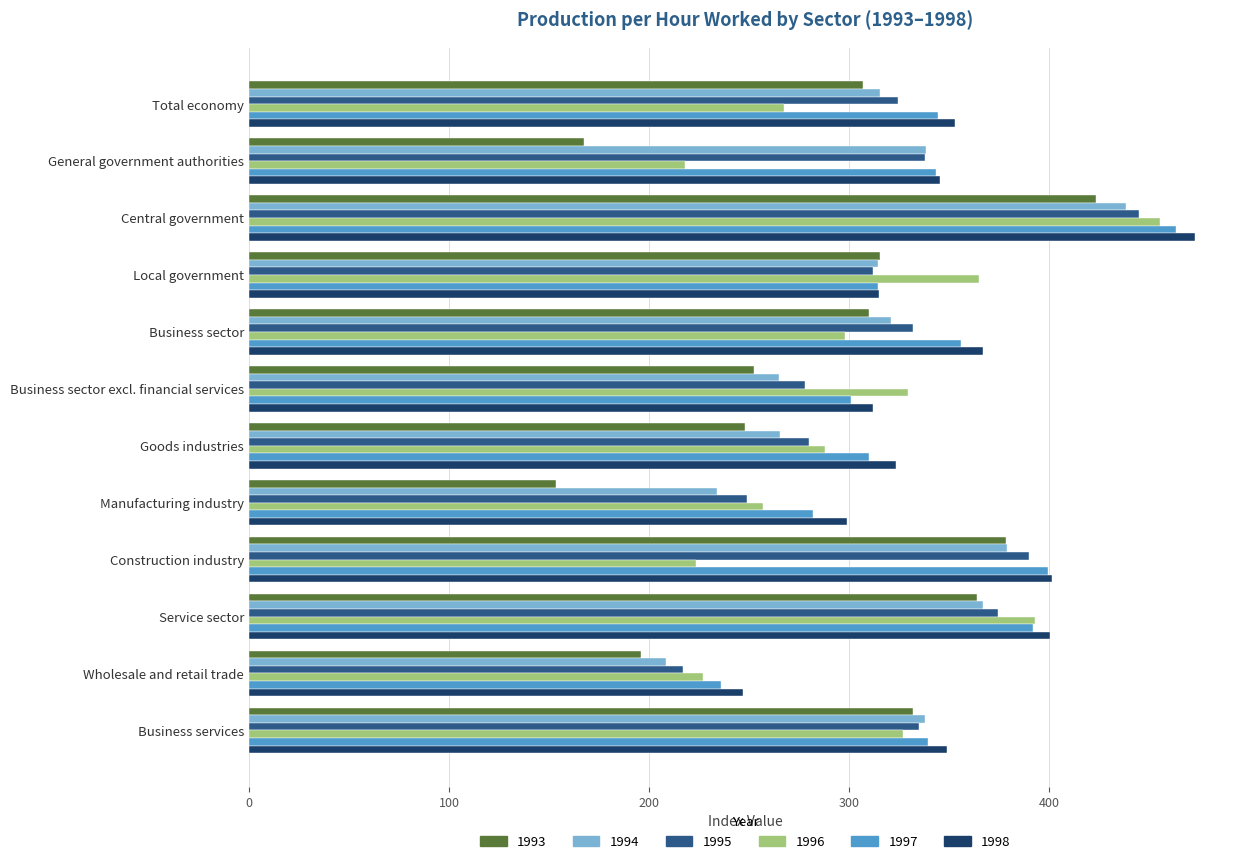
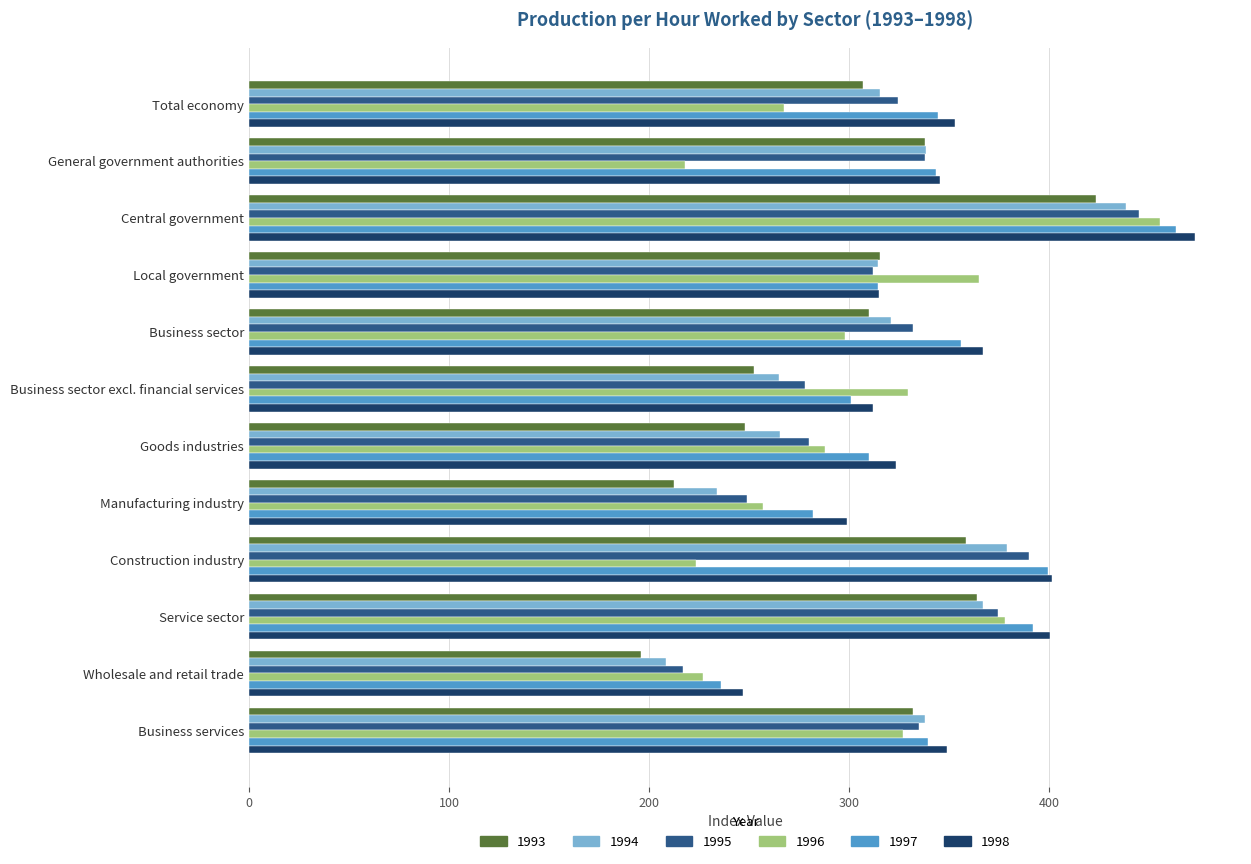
1993, General government authorities: 167 -> 338
1993, Manufacturing industry: 154 -> 212
1993, Construction industry: 378 -> 358
1996, Service sector: 393 -> 378
